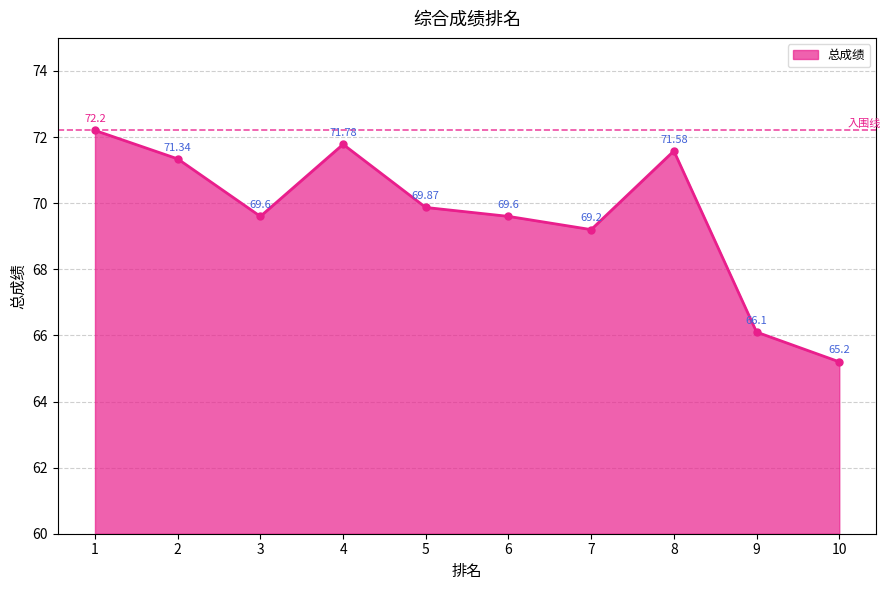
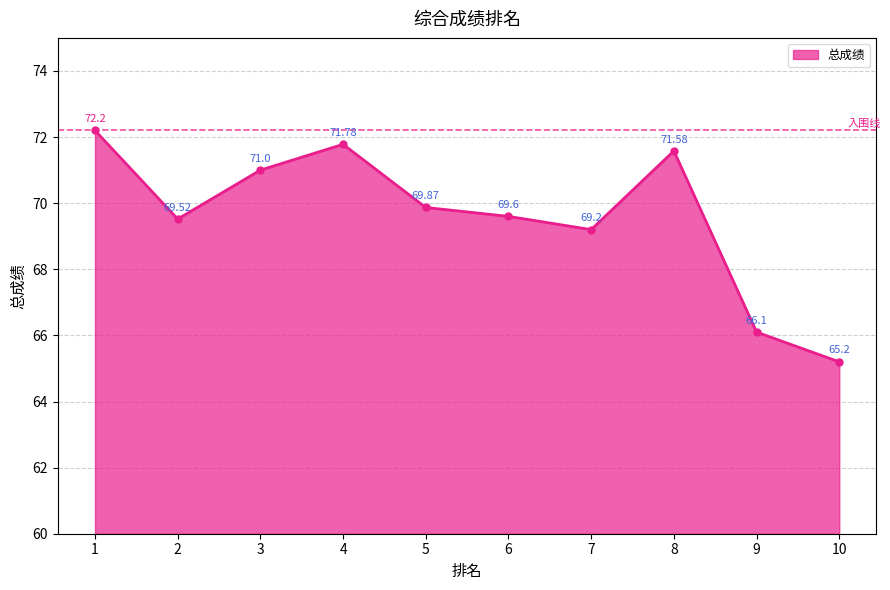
2: 71.34 -> 69.52
3: 69.6 -> 71.0
